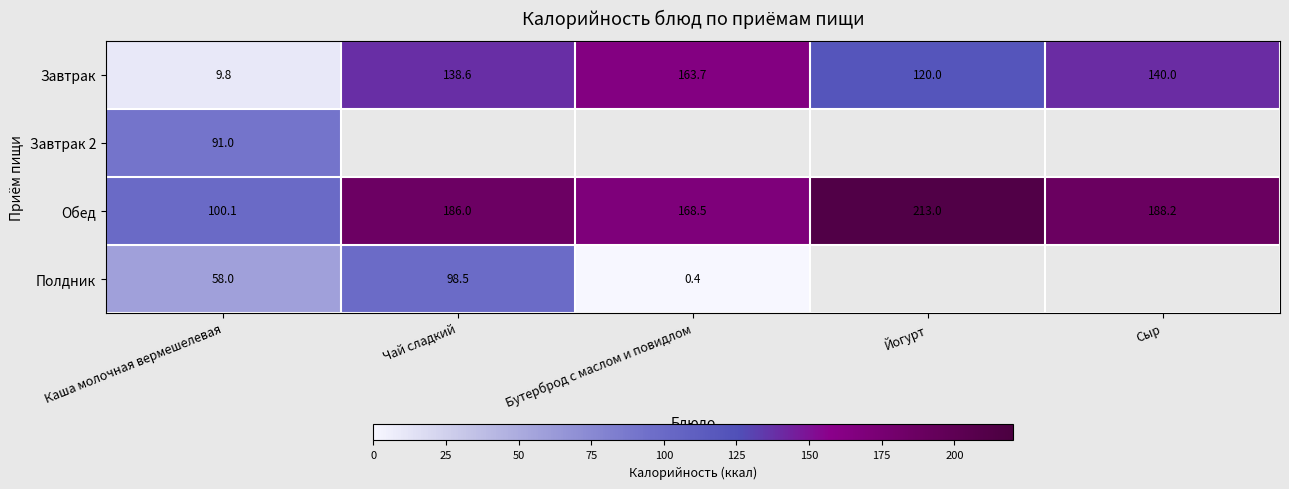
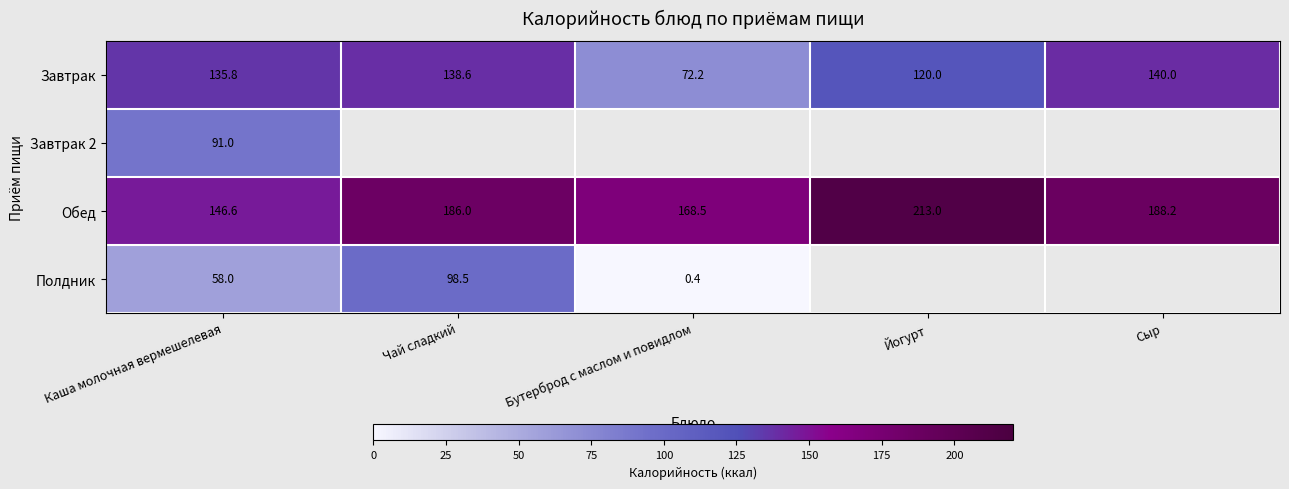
Завтрак, Каша молочная вермешелевая: 9.8 -> 135.8
Завтрак, Бутерброд с маслом и повидлом: 163.7 -> 72.2
Обед, Каша молочная вермешелевая: 100.1 -> 146.6
